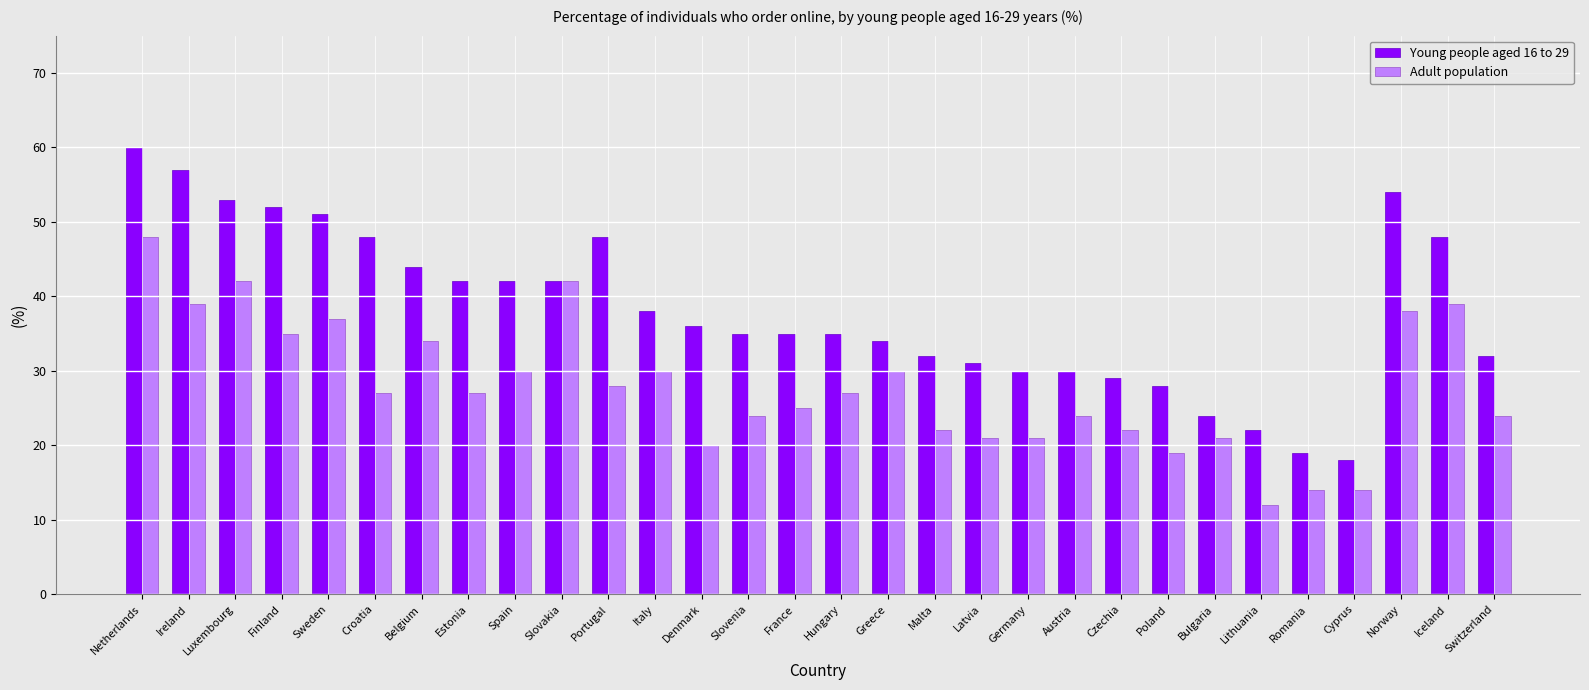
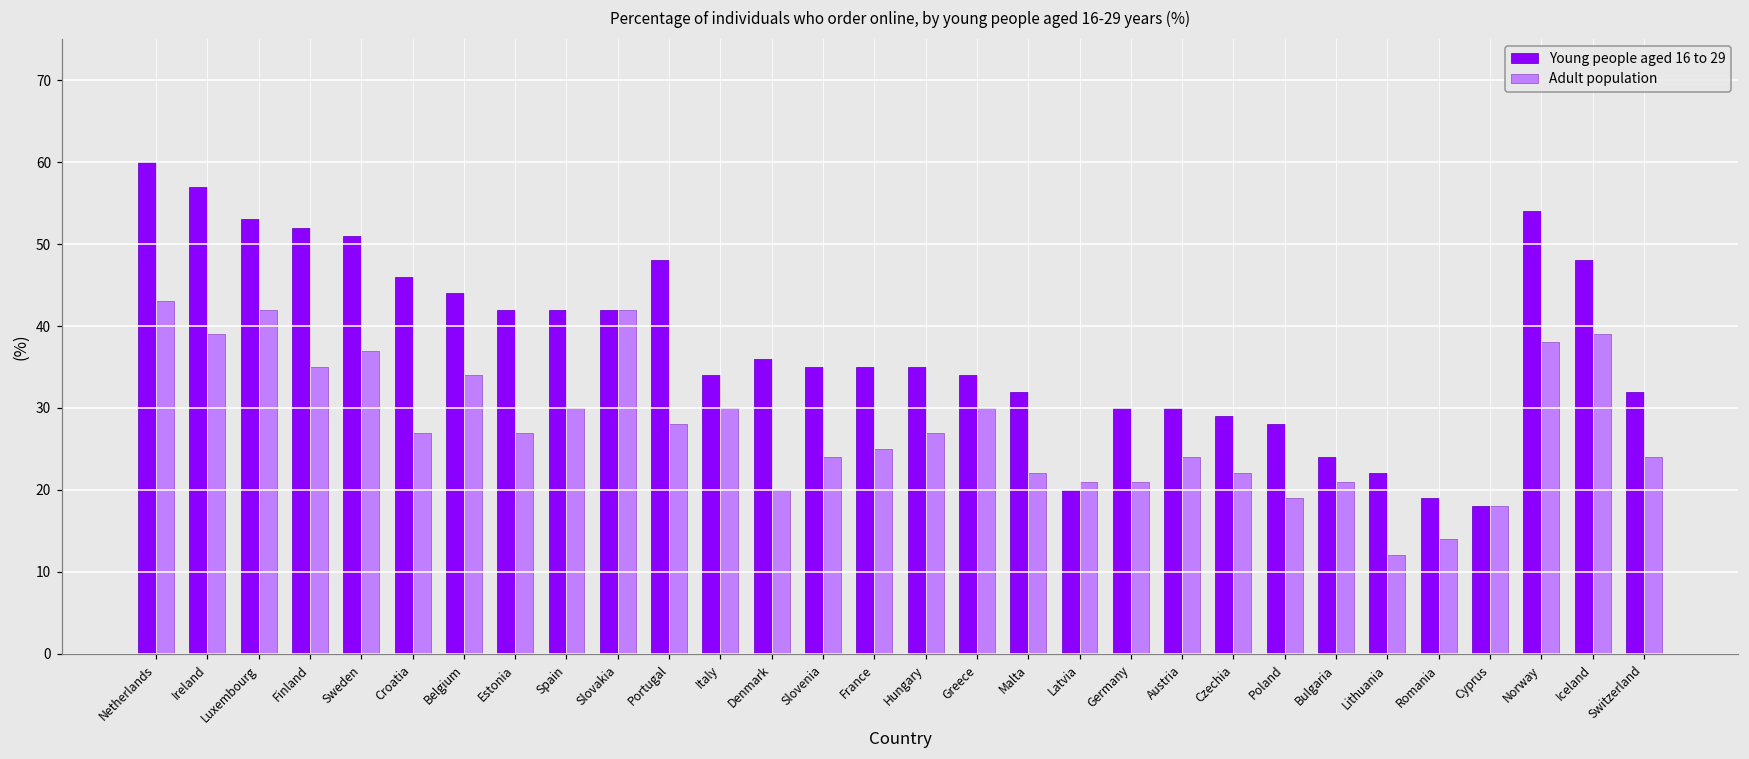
Adult population, Netherlands: 48 -> 43
Young people aged 16 to 29, Croatia: 48 -> 46
Young people aged 16 to 29, Italy: 38 -> 34
Young people aged 16 to 29, Latvia: 31 -> 20
Adult population, Cyprus: 14 -> 18
